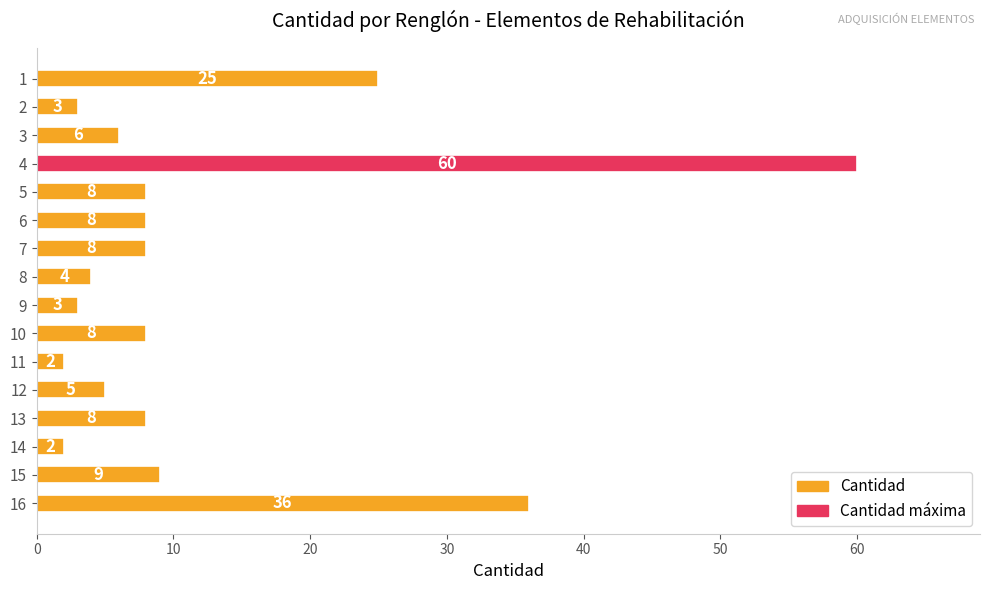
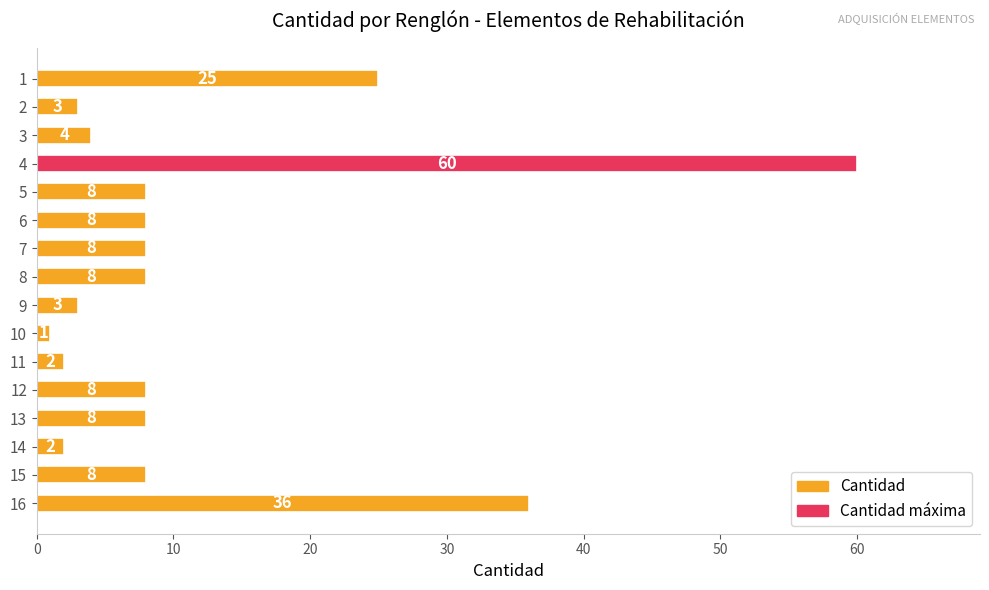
3: 6 -> 4
8: 4 -> 8
10: 8 -> 1
12: 5 -> 8
15: 9 -> 8
